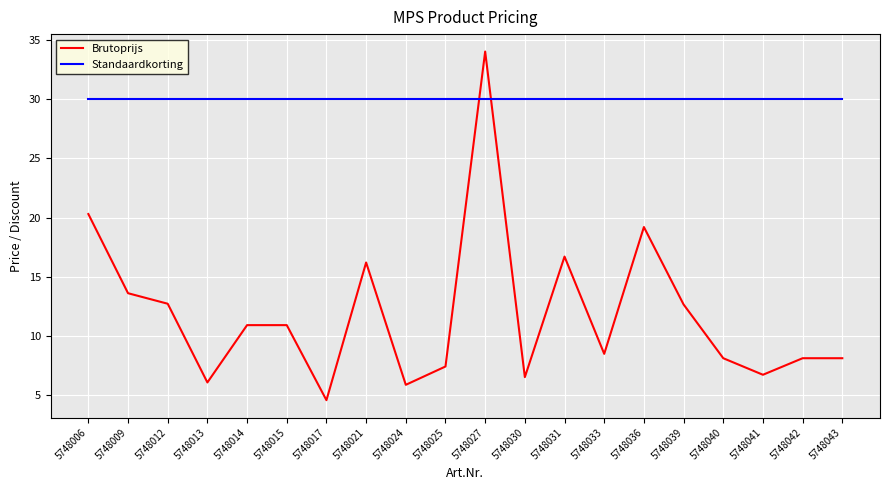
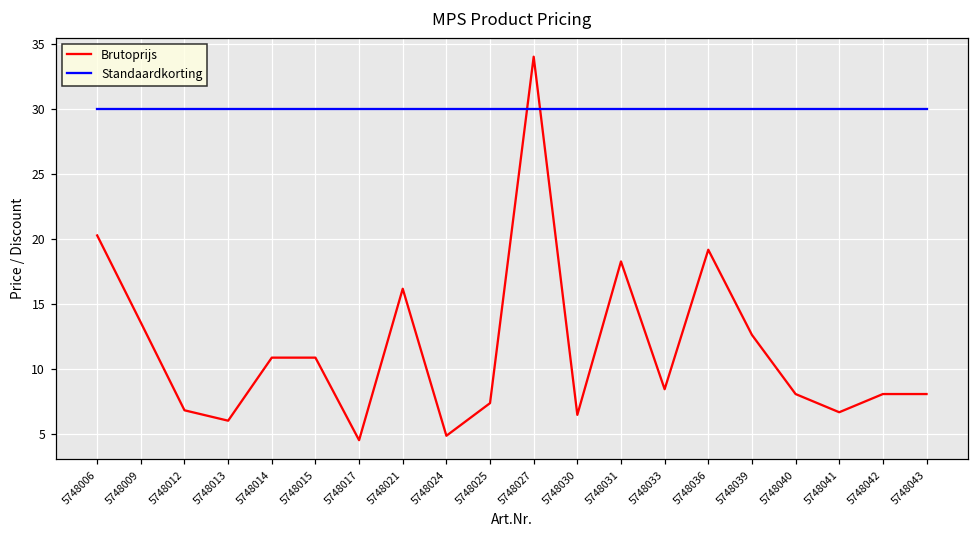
Brutoprijs, 5748012: 12.7 -> 6.9
Brutoprijs, 5748024: 5.9 -> 4.9
Brutoprijs, 5748031: 16.7 -> 18.3
